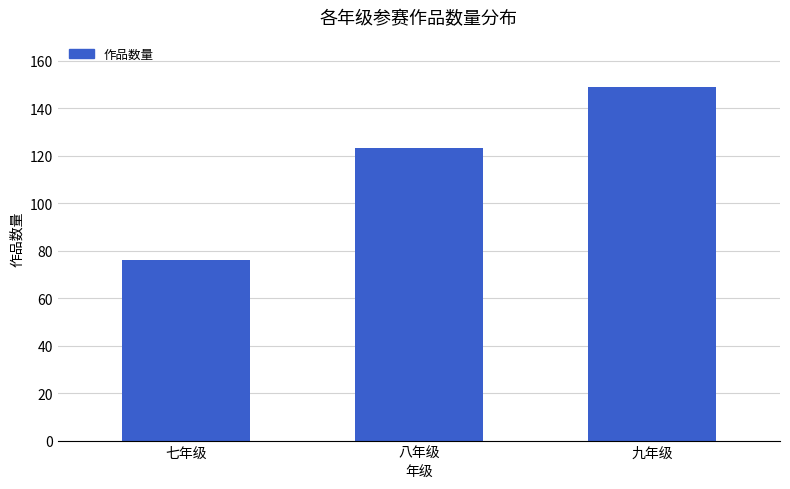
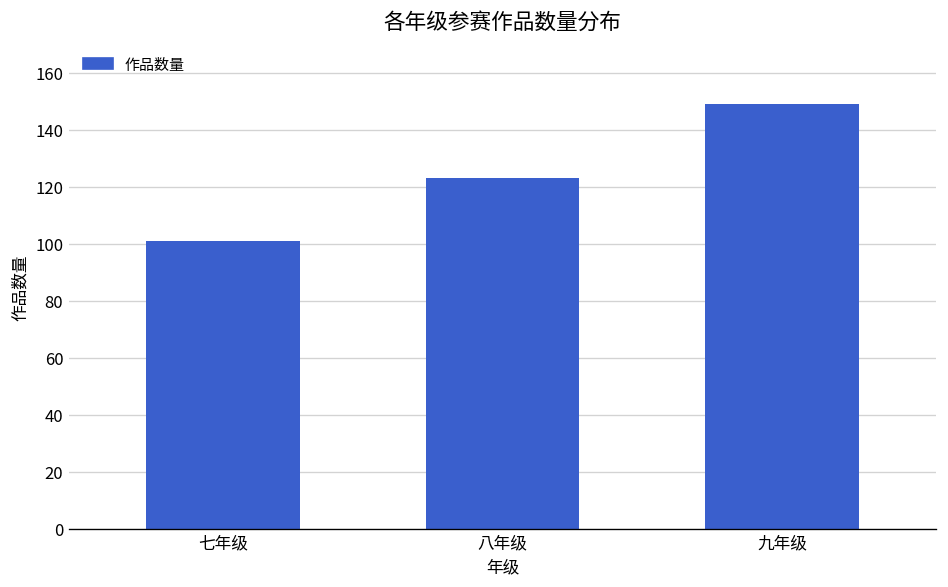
七年级: 76 -> 101
